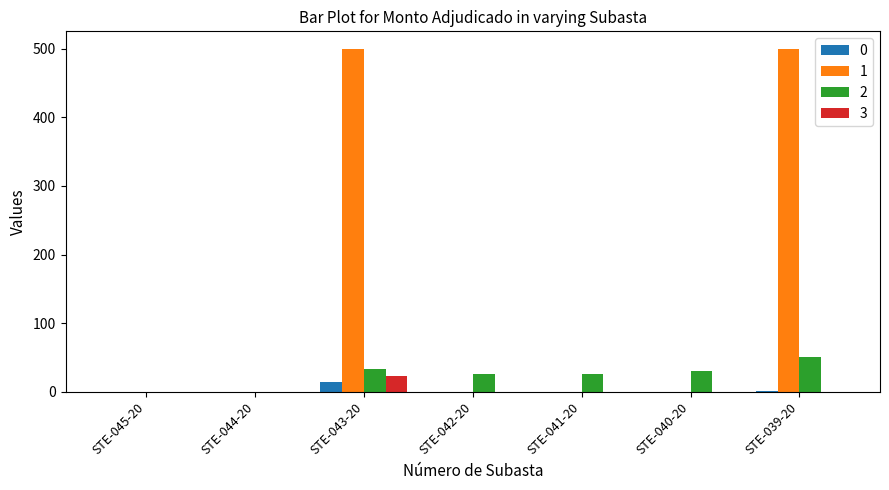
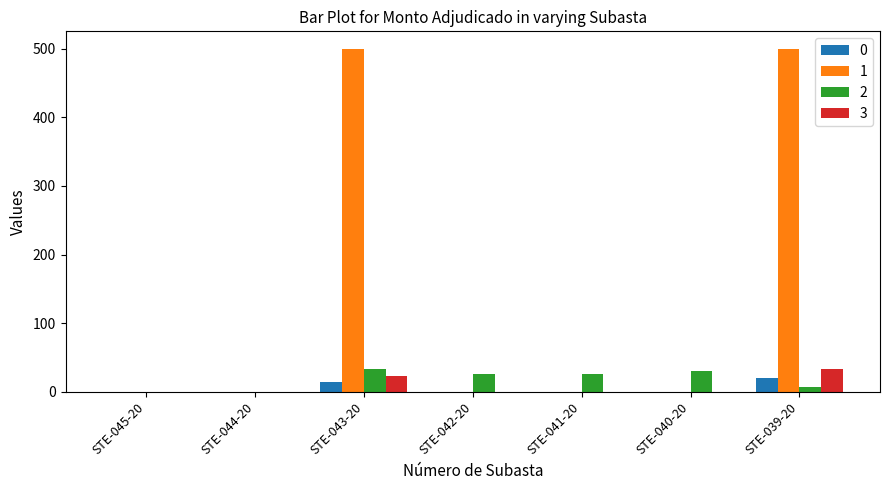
0, STE-039-20: 0 -> 20
2, STE-039-20: 50 -> 10
3, STE-039-20: 0 -> 30
